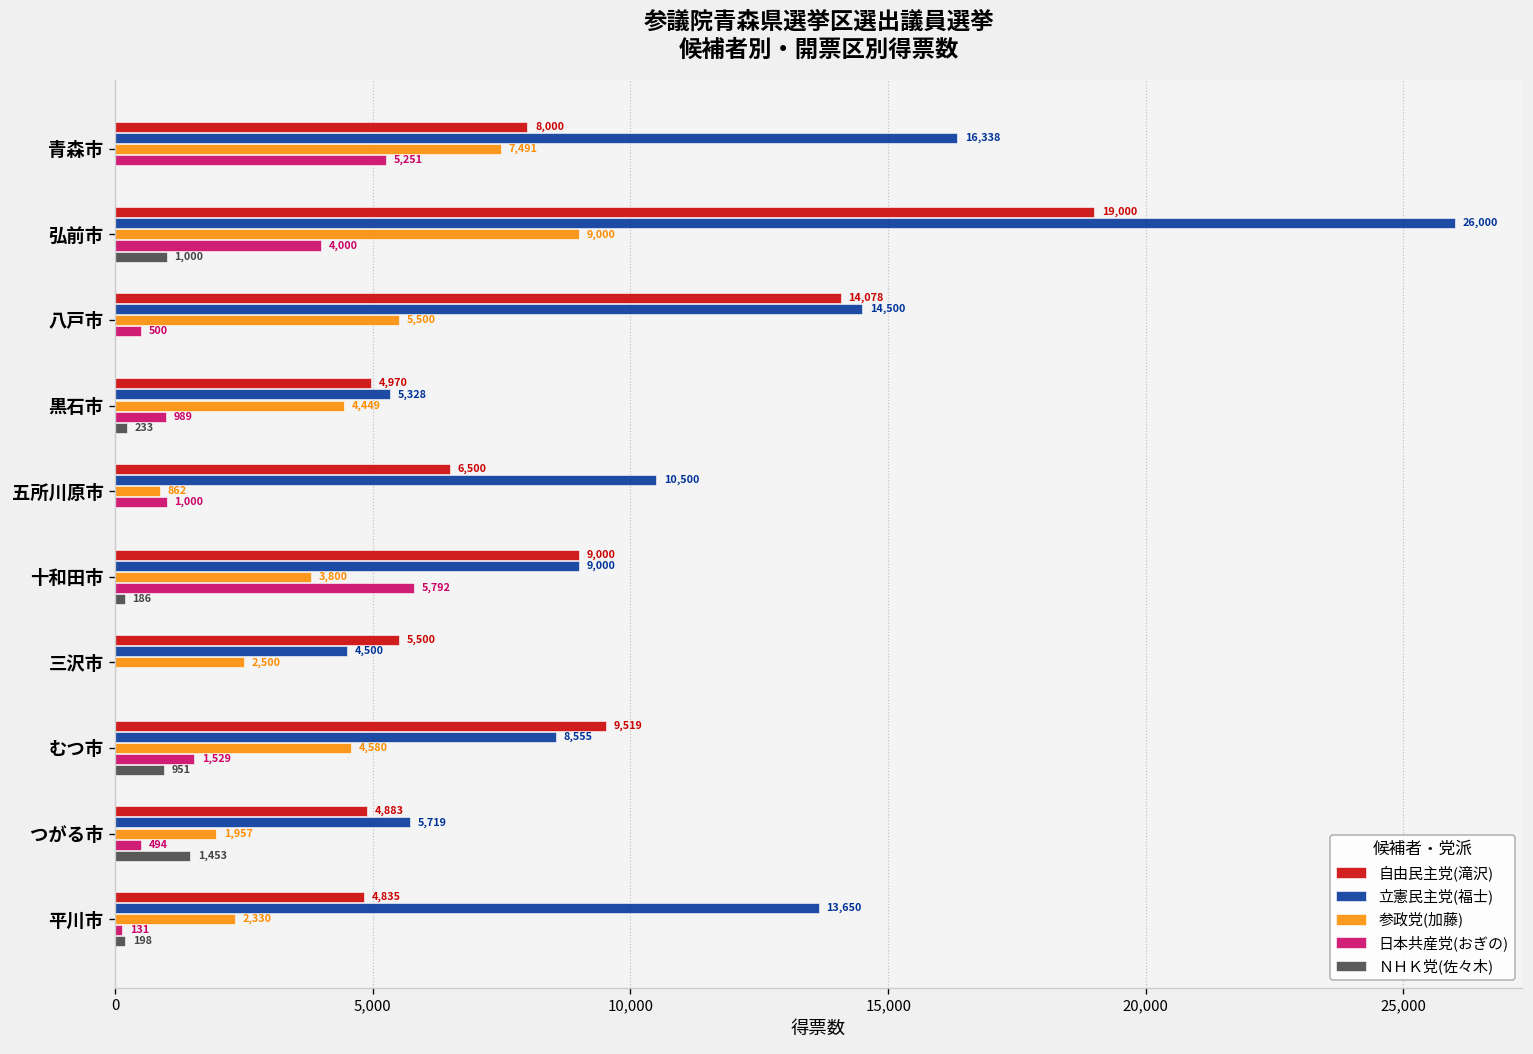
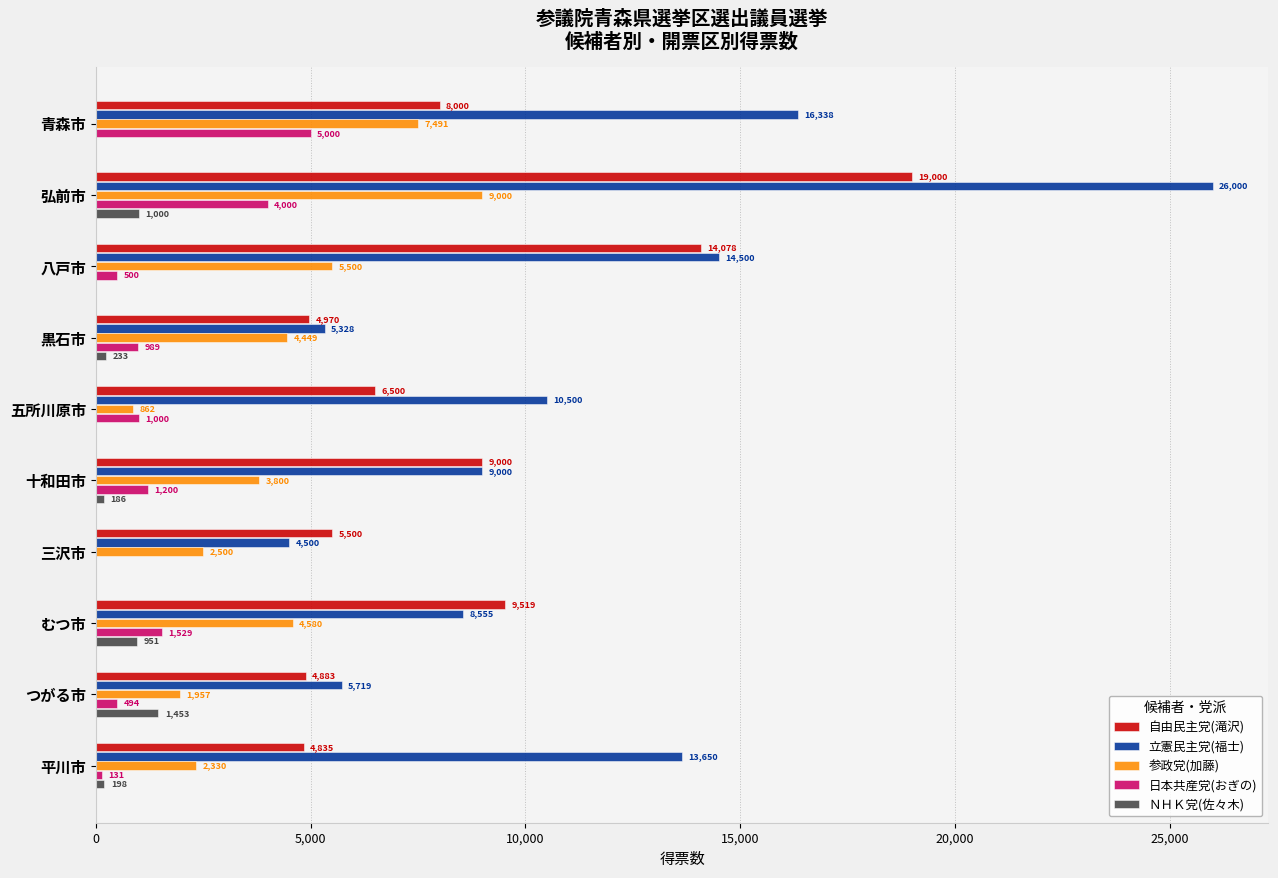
日本共産党(おぎの), 青森市: 5,251 -> 5,000
日本共産党(おぎの), 十和田市: 5,792 -> 1,200
